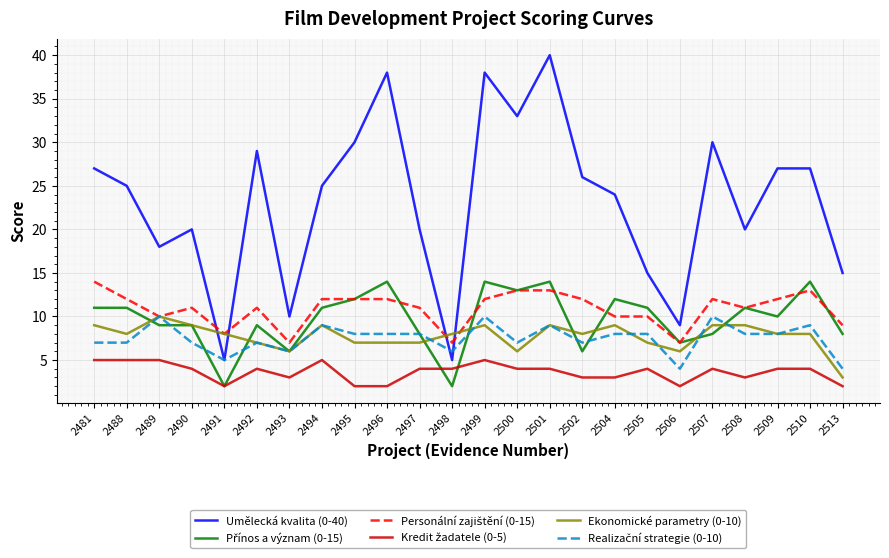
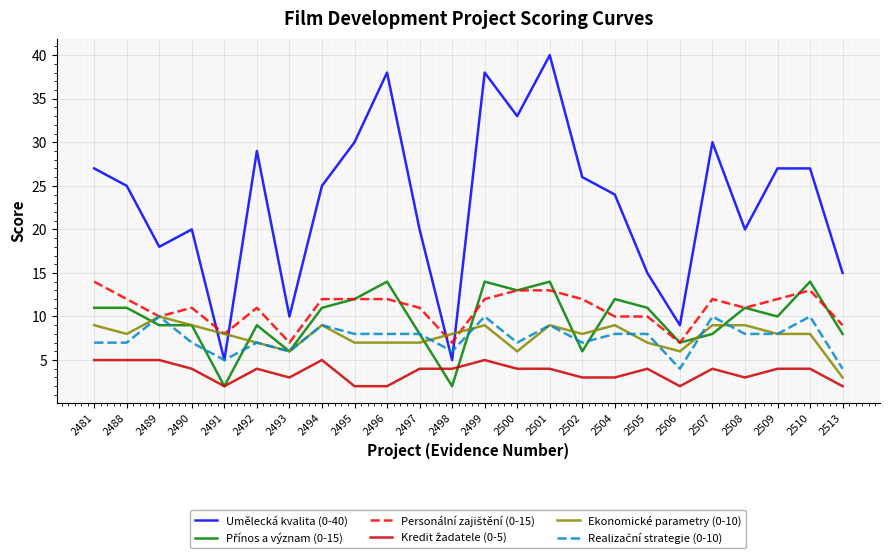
Realizační strategie (0-10), 2510: 9 -> 10
